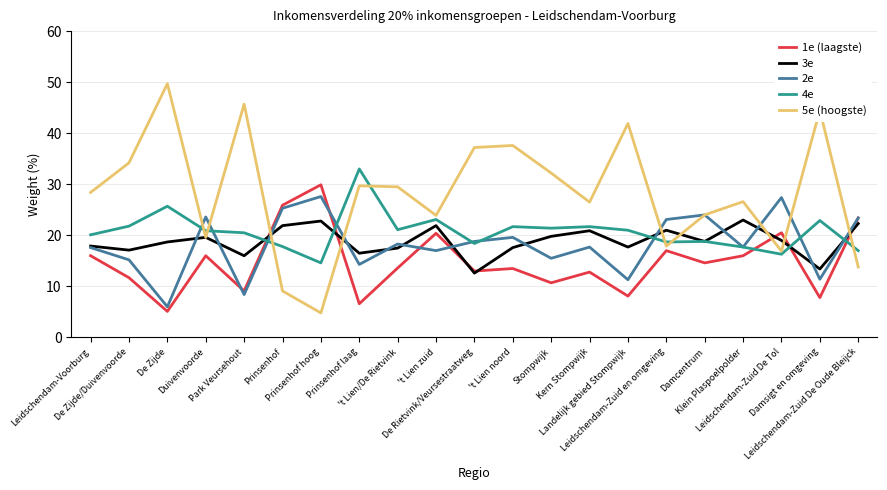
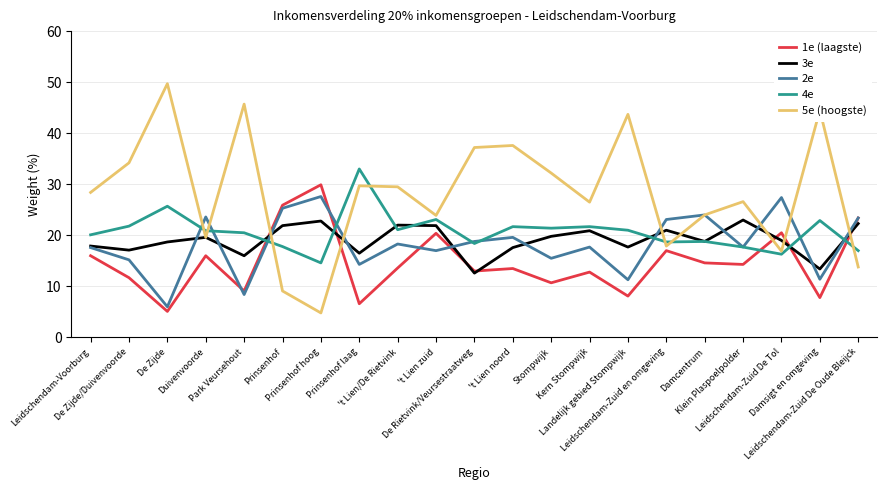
3e, 't Lien/De Rietvink: 18 -> 22
5e (hoogste), Landelijk gebied Stompwijk: 42 -> 44
1e (laagste), Klein Plaspoelpolder: 16 -> 14
